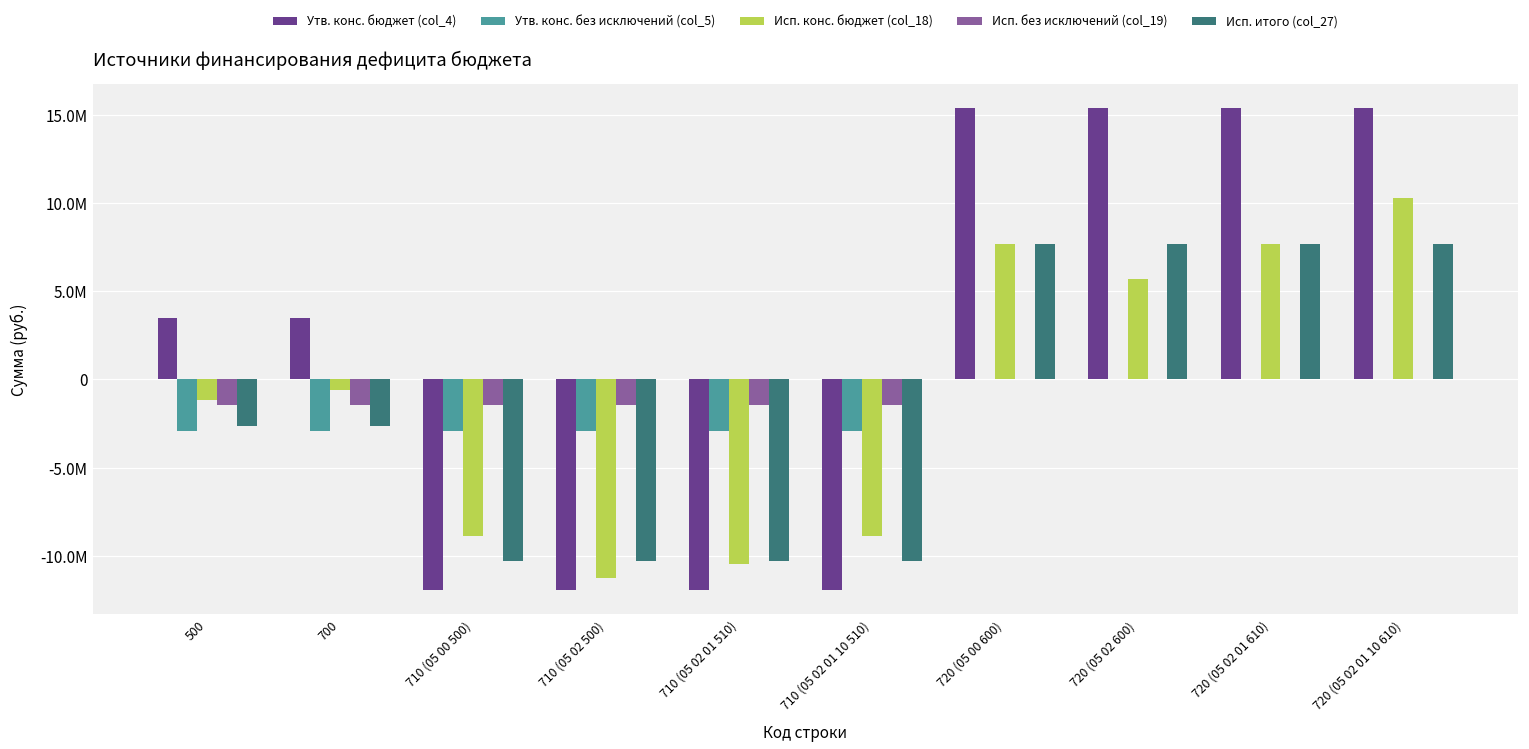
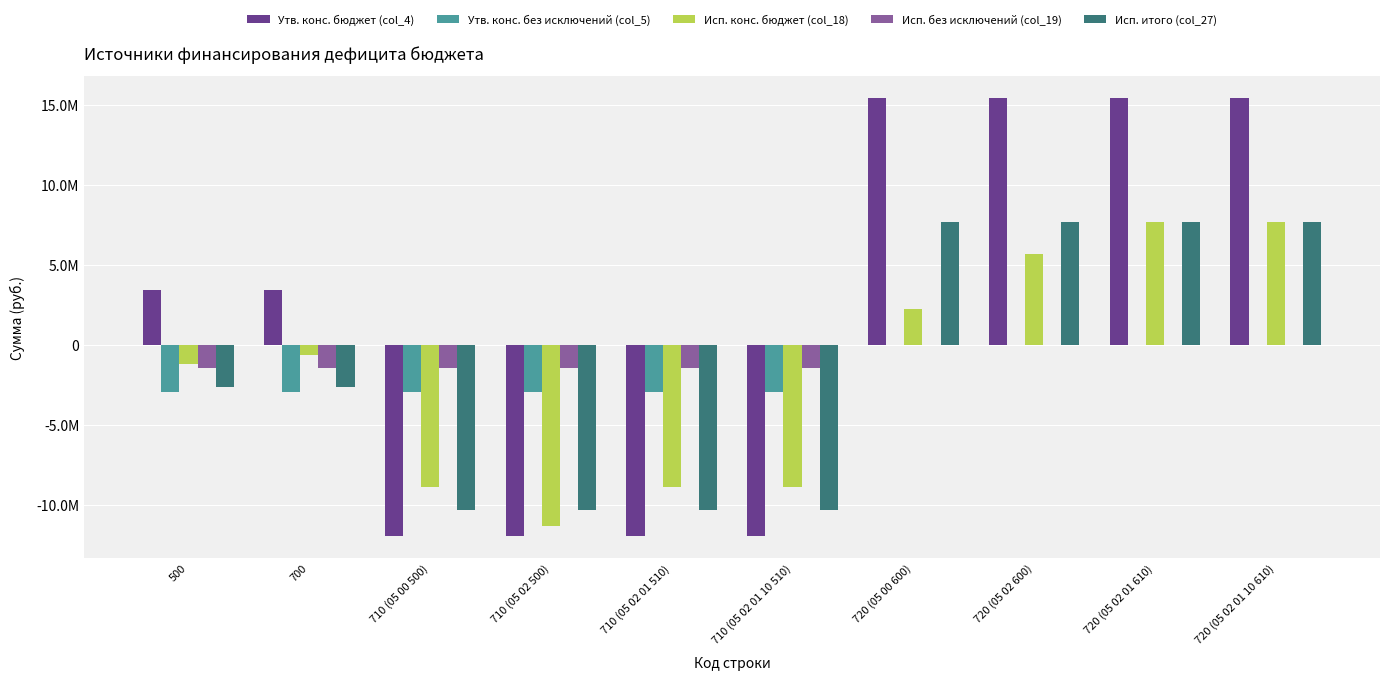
Исп. конс. бюджет (col_18), 710 (05 02 01 510): -10500000 -> -8900000
Исп. конс. бюджет (col_18), 720 (05 00 600): 7700000 -> 2200000
Исп. конс. бюджет (col_18), 720 (05 02 01 10 610): 10300000 -> 7700000
